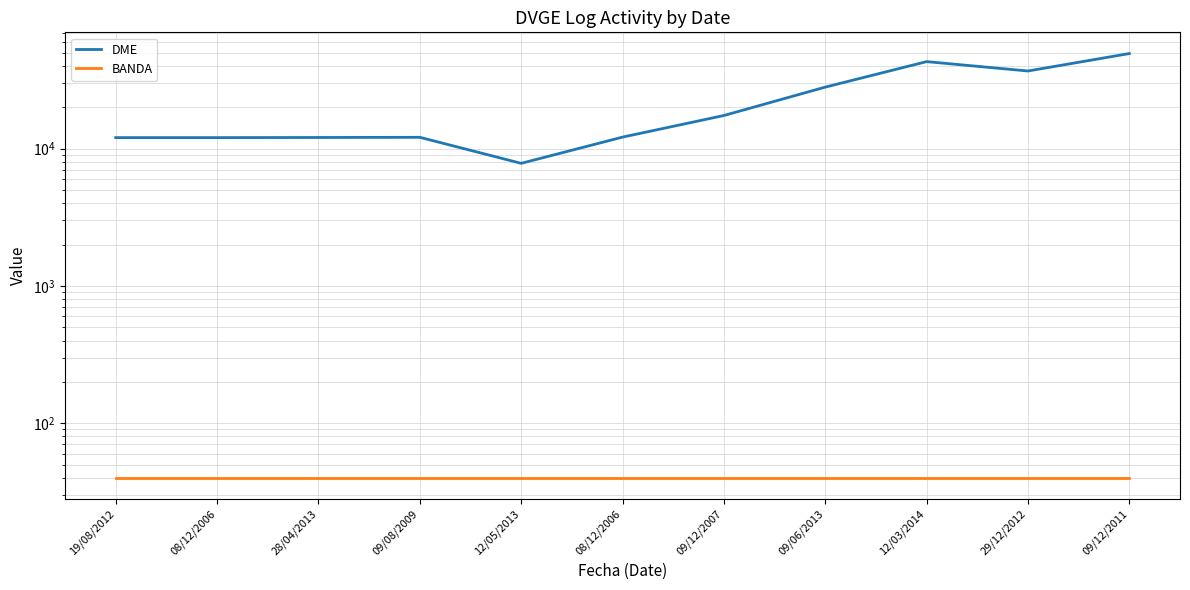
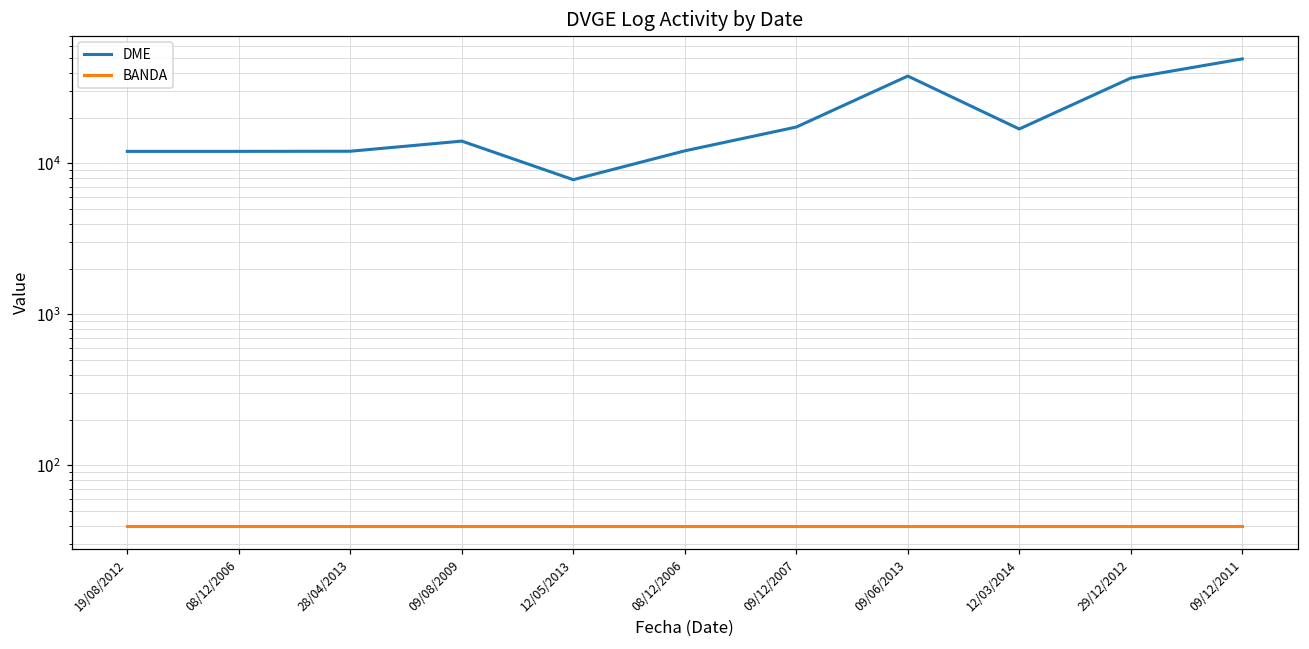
DME, 09/08/2009: 12000 -> 14000
DME, 09/06/2013: 28000 -> 38000
DME, 12/03/2014: 43000 -> 17000
